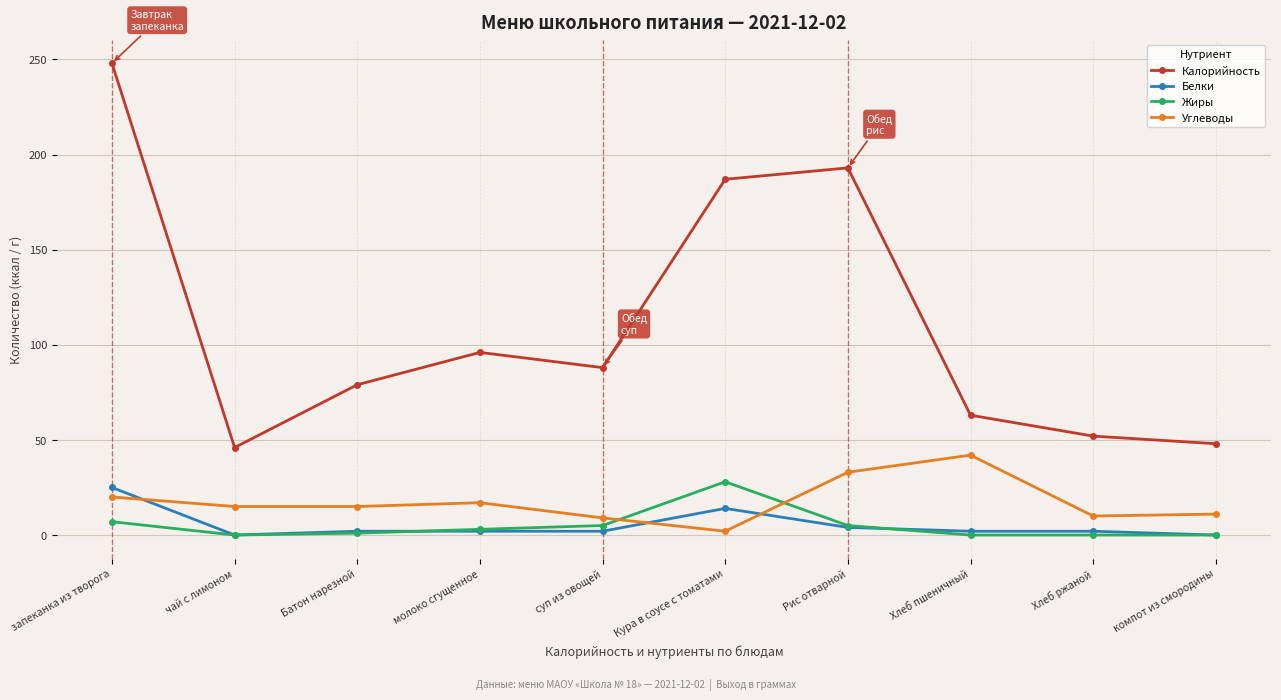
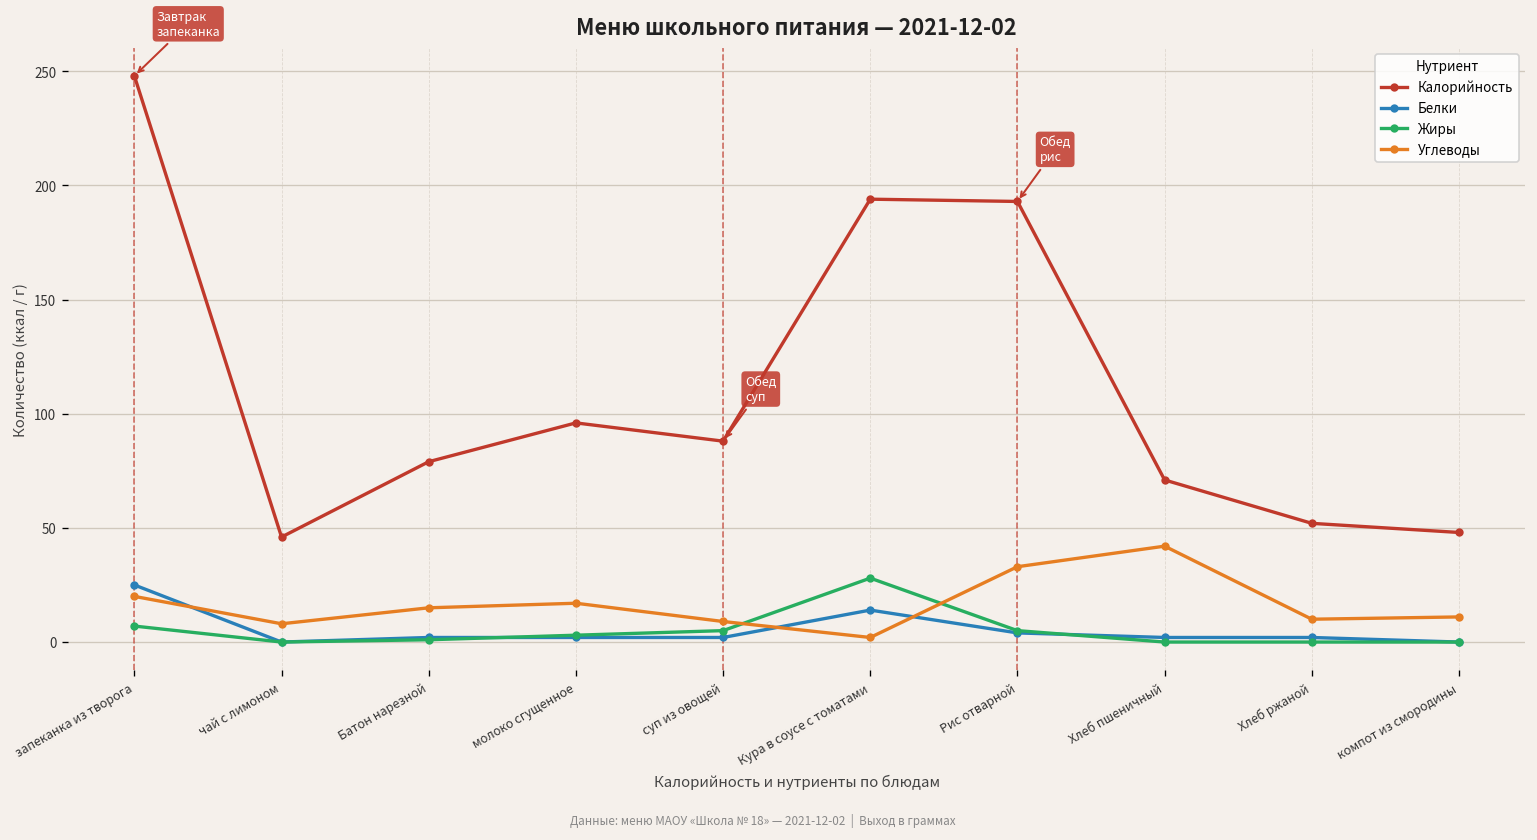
Углеводы, чай с лимоном: 15 -> 8
Калорийность, Кура в соусе с томатами: 187 -> 194
Калорийность, Хлеб пшеничный: 63 -> 71
